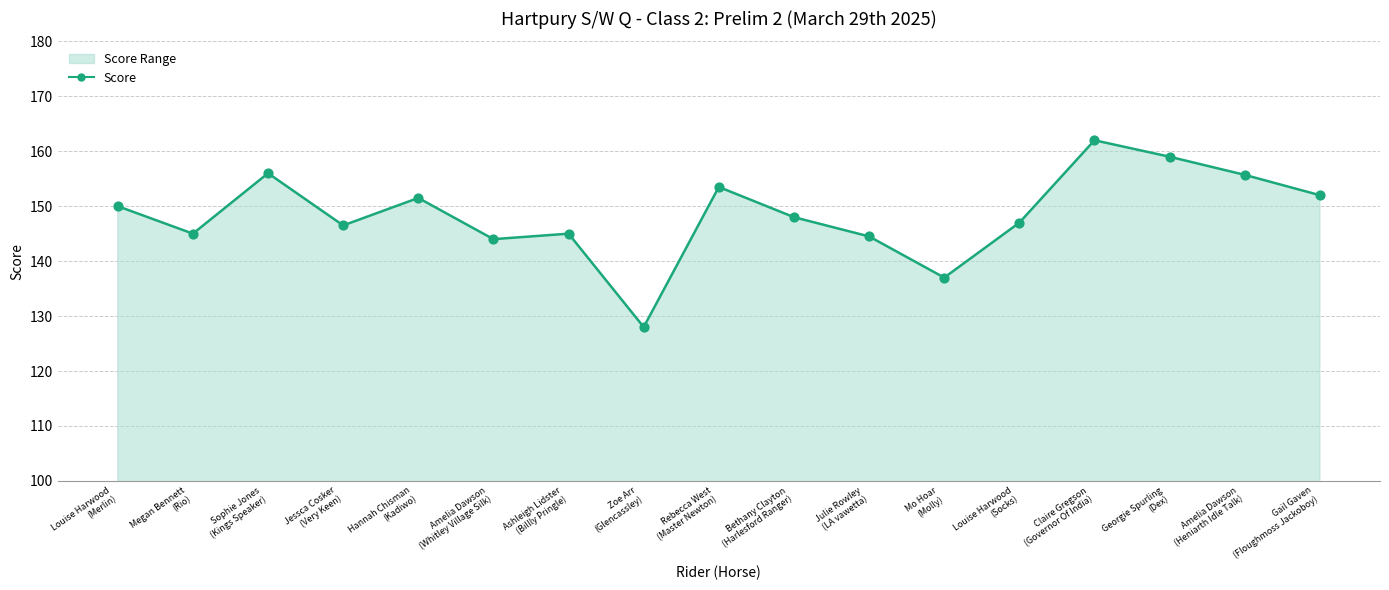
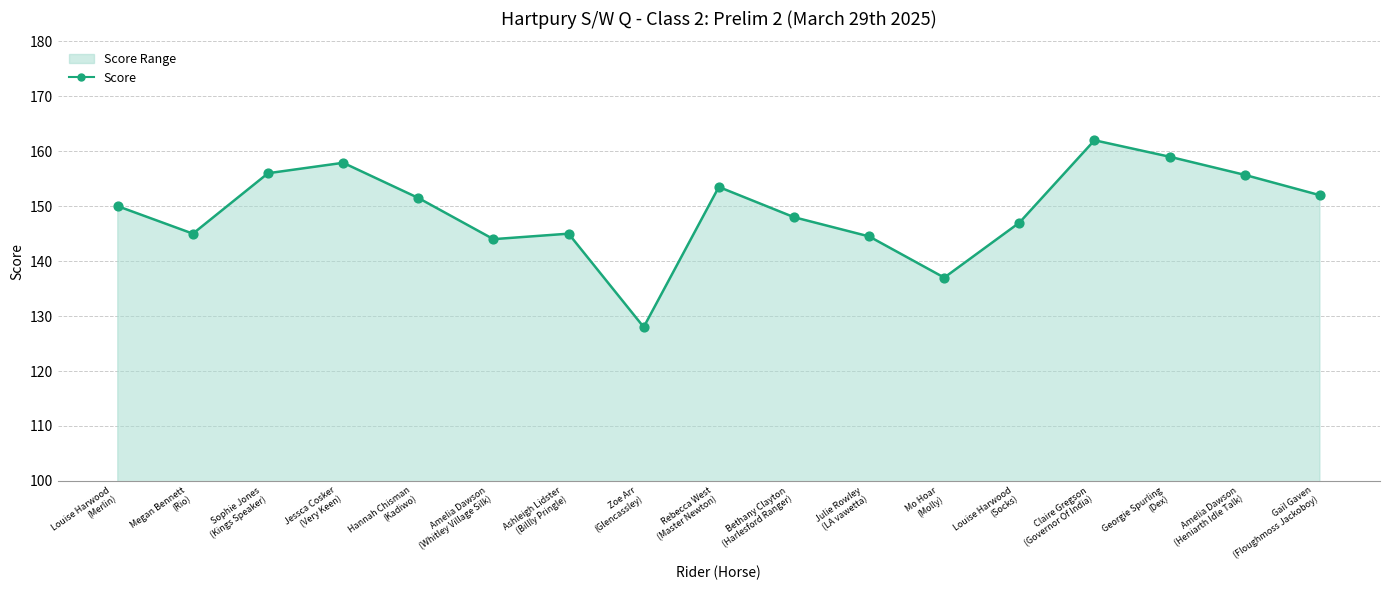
Jessca Cosker (Very Keen): 147 -> 158
